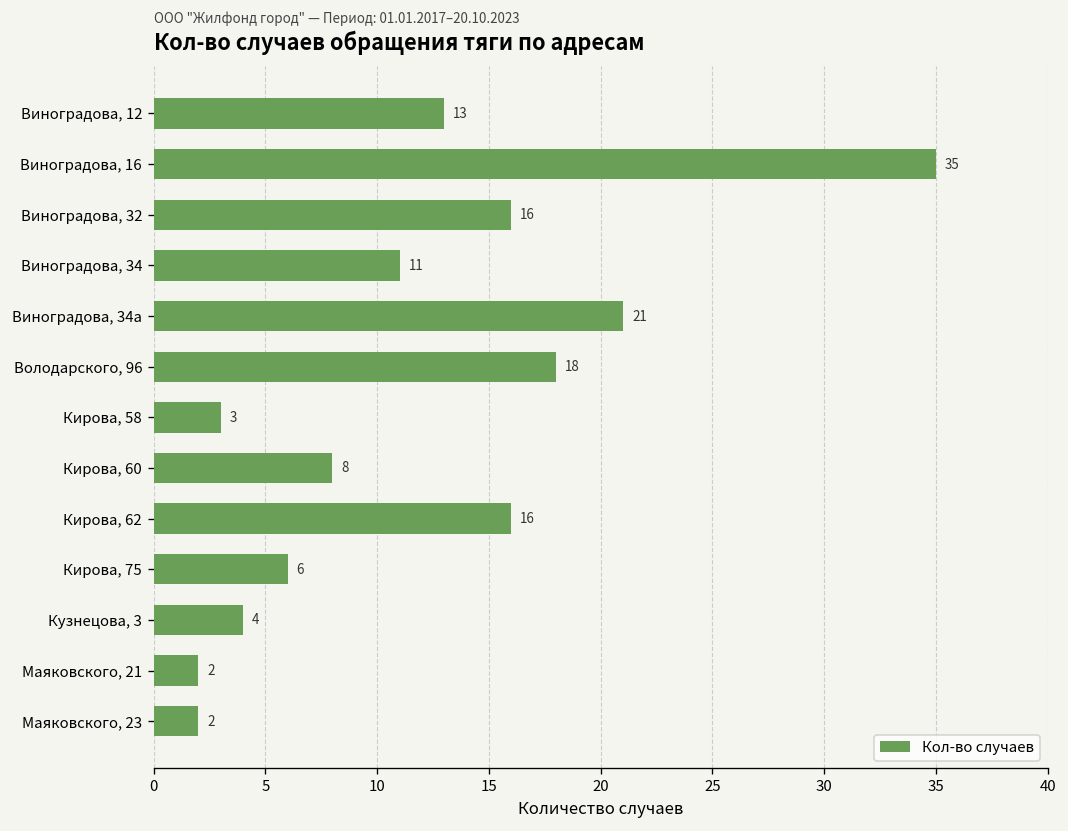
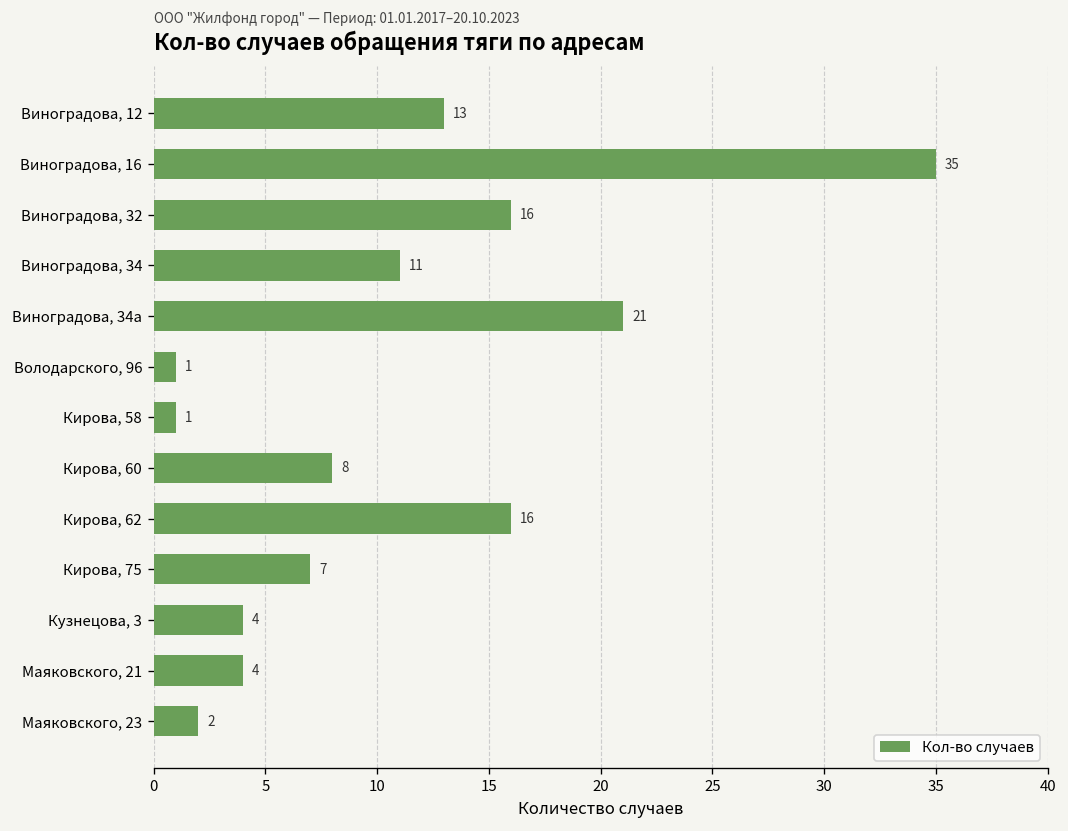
Володарского, 96: 18 -> 1
Кирова, 58: 3 -> 1
Кирова, 75: 6 -> 7
Маяковского, 21: 2 -> 4
